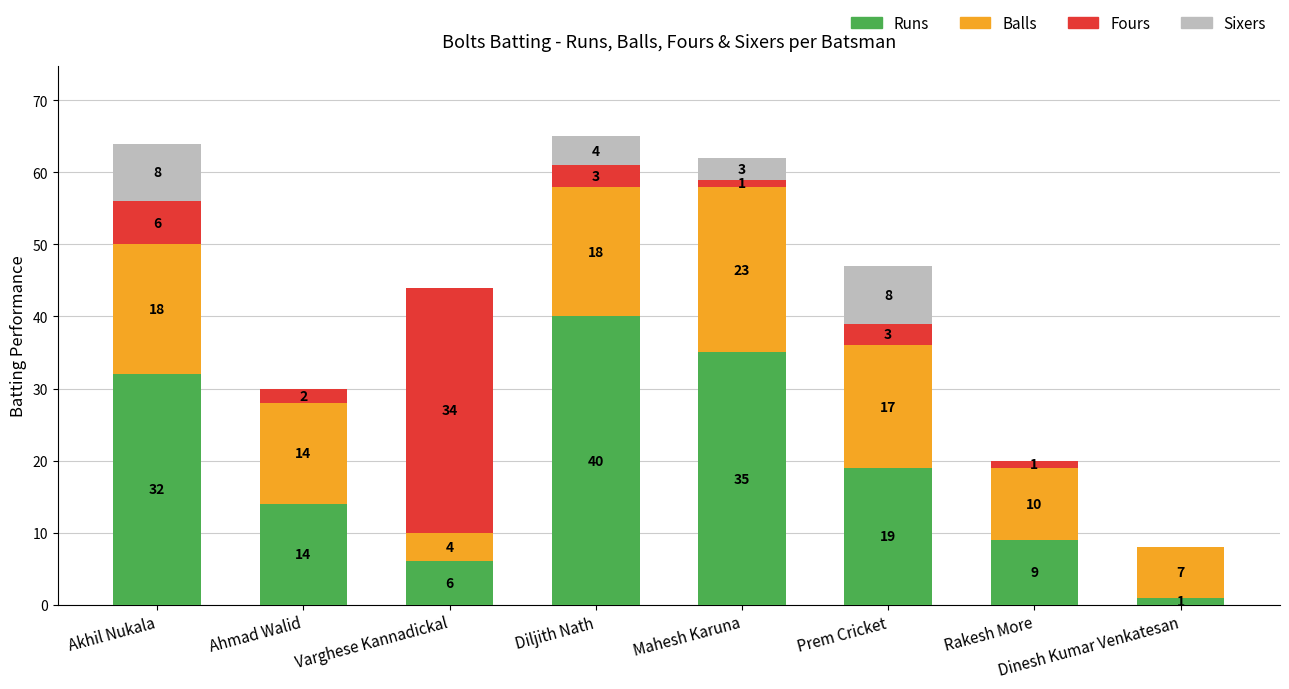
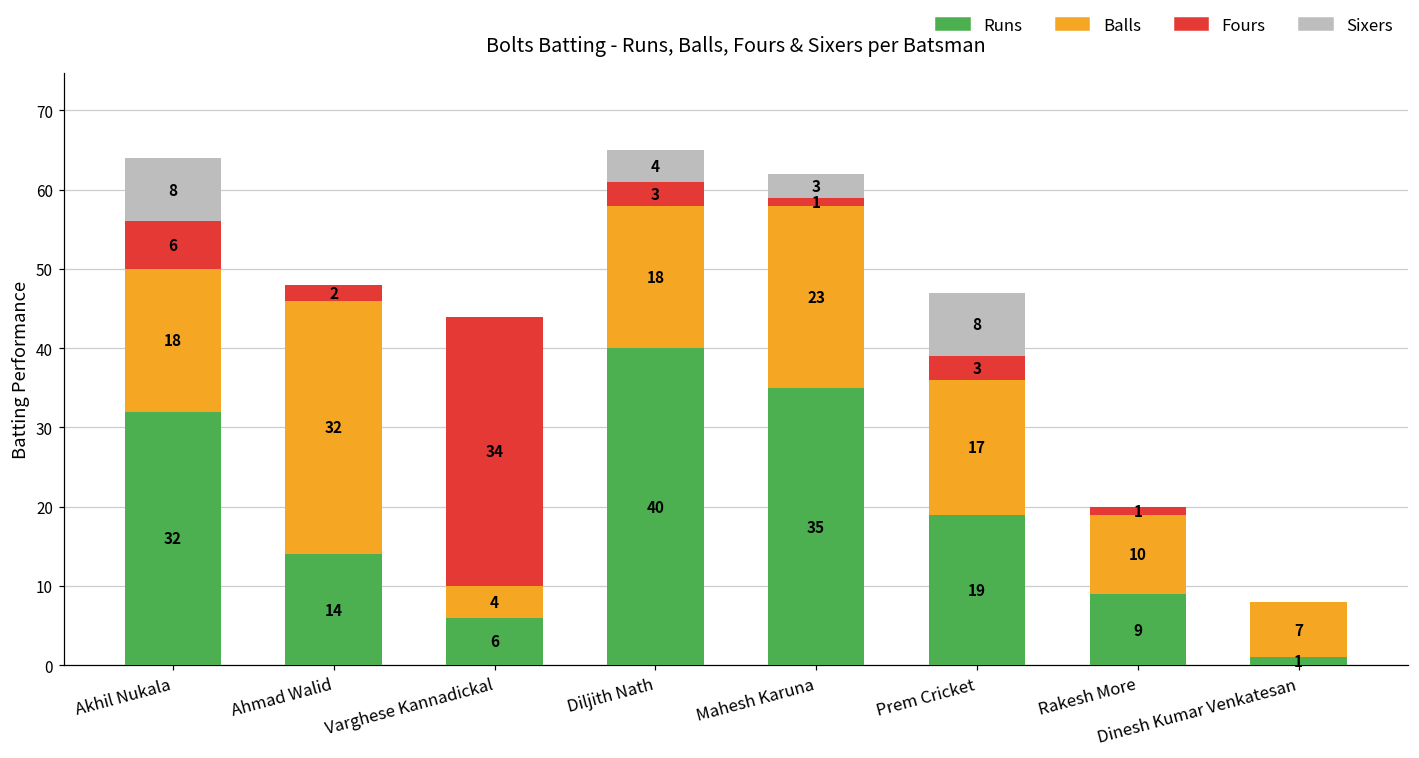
Balls, Ahmad Walid: 14 -> 32
